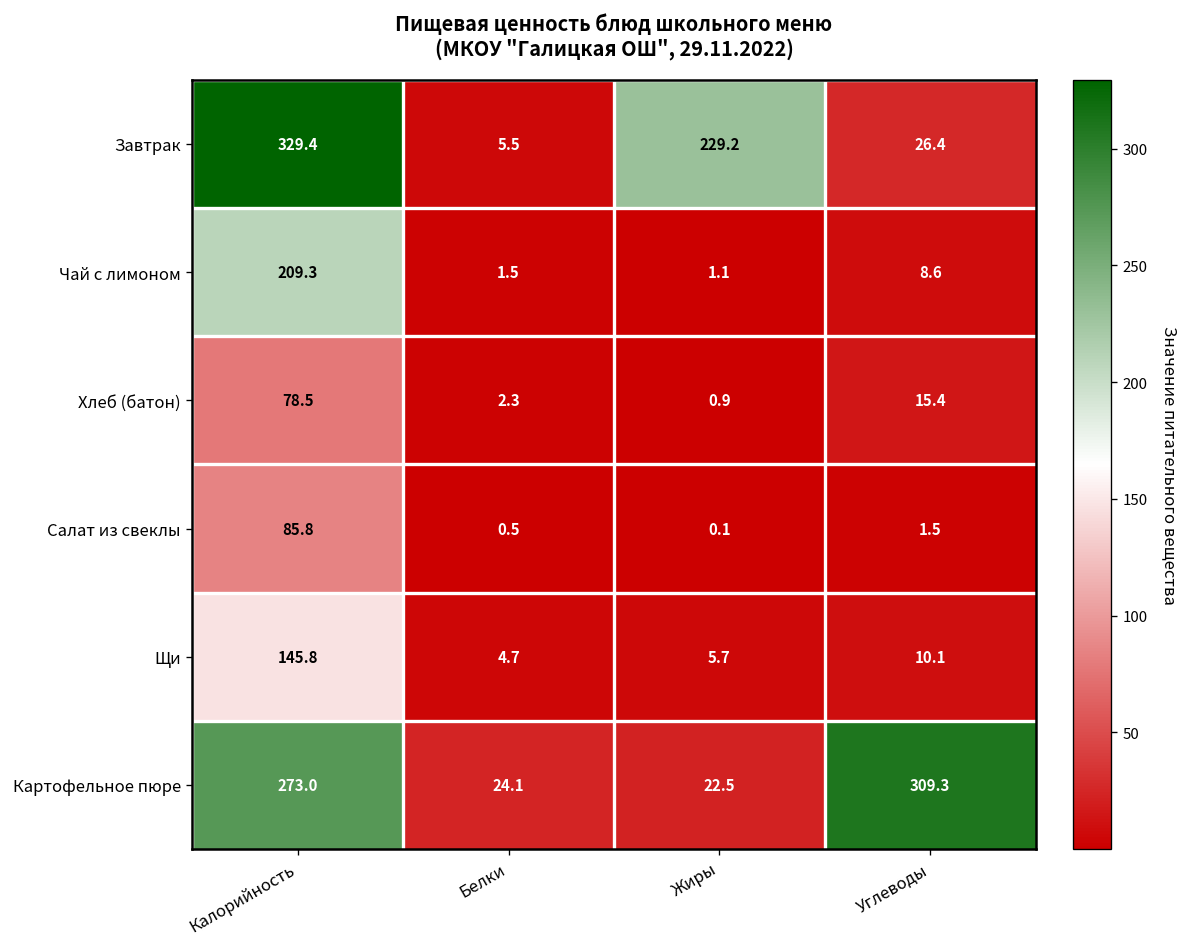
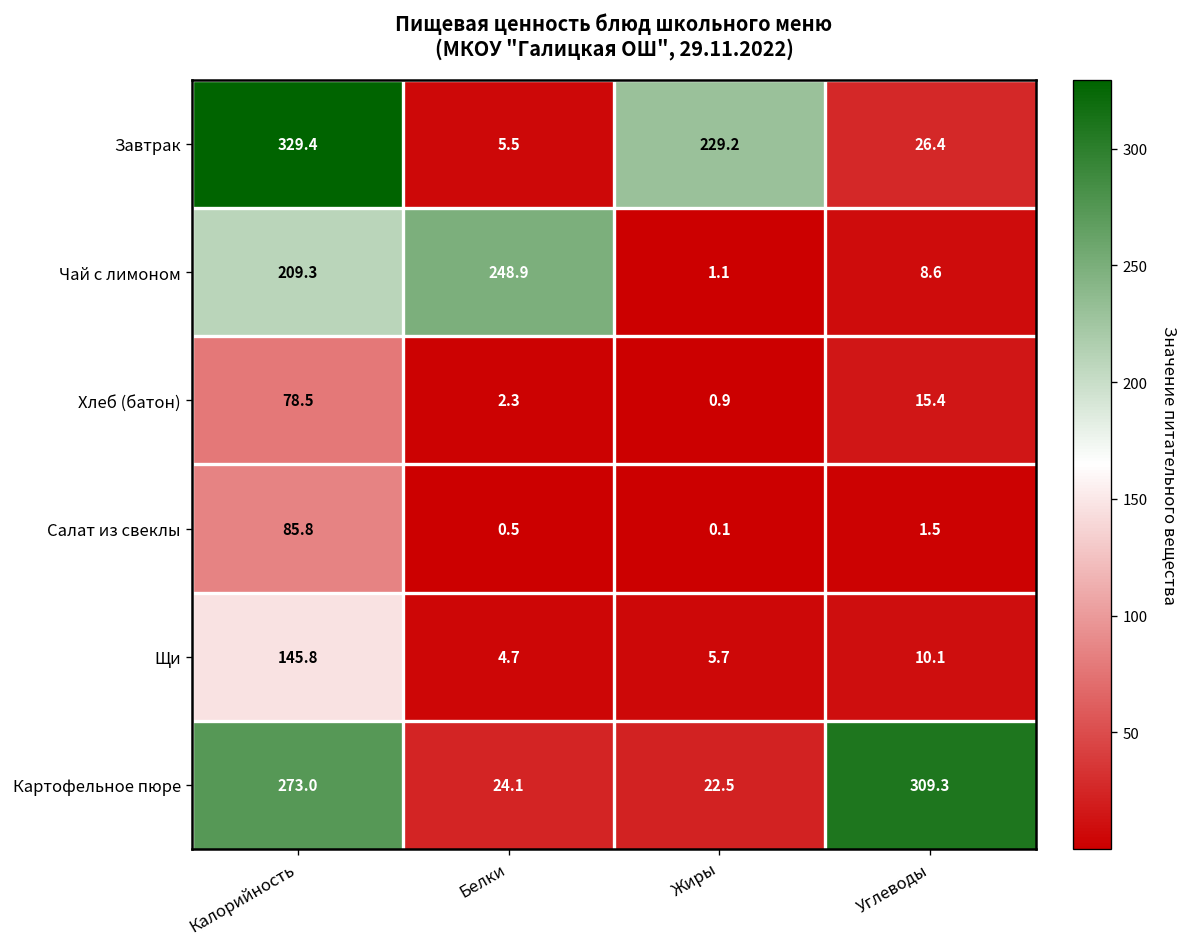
Чай с лимоном, Белки: 1.5 -> 248.9
